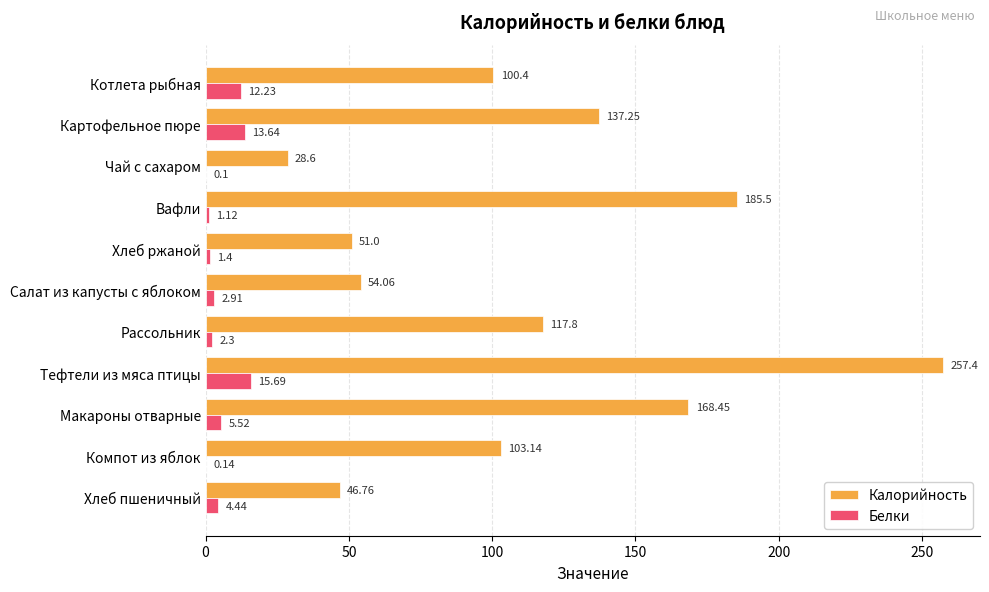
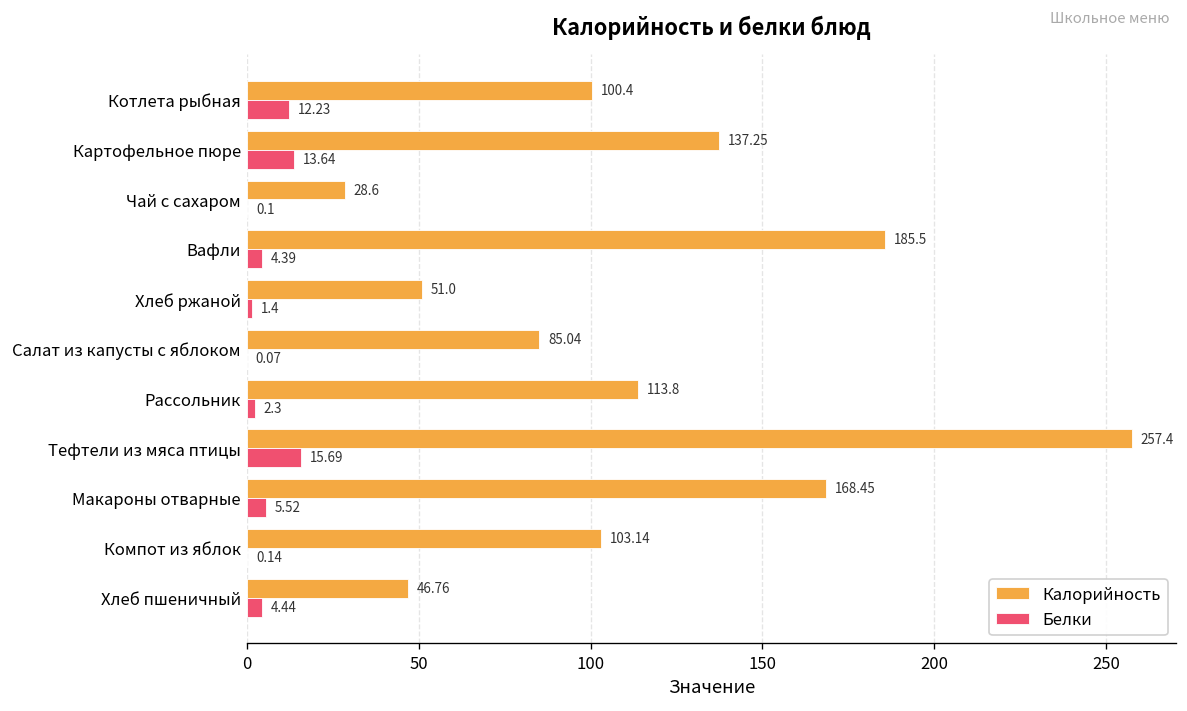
Белки, Вафли: 1.12 -> 4.39
Калорийность, Салат из капусты с яблоком: 54.06 -> 85.04
Белки, Салат из капусты с яблоком: 2.91 -> 0.07
Калорийность, Рассольник: 117.8 -> 113.8
